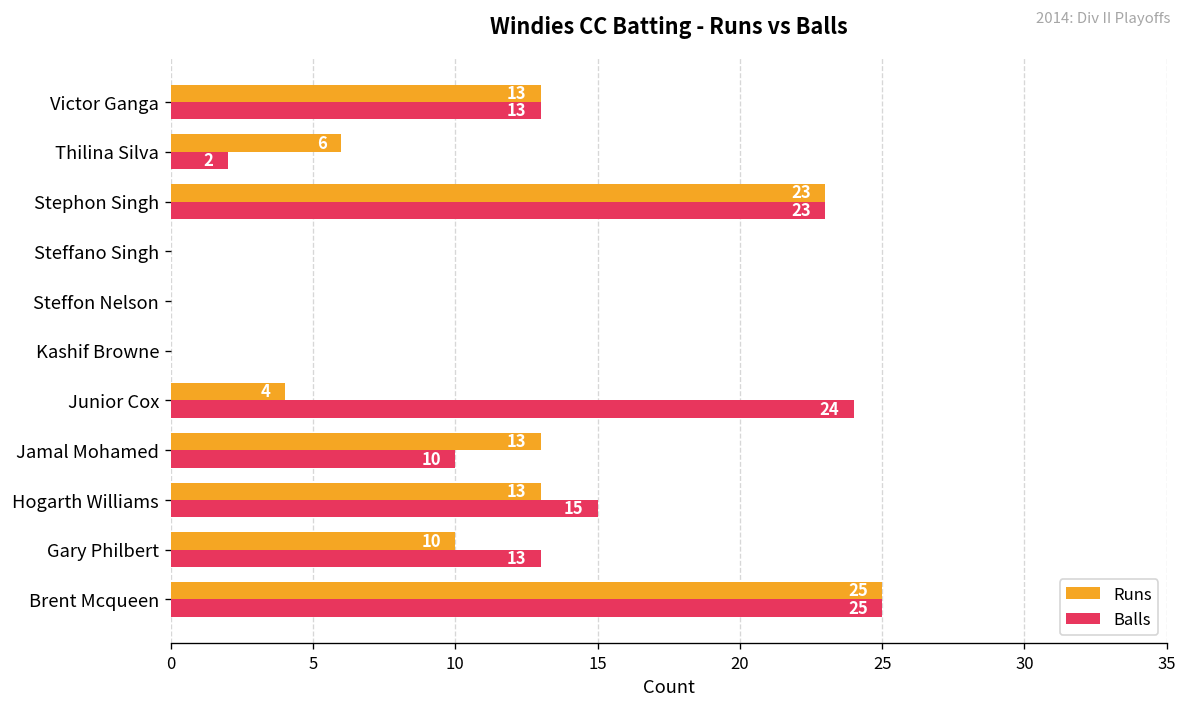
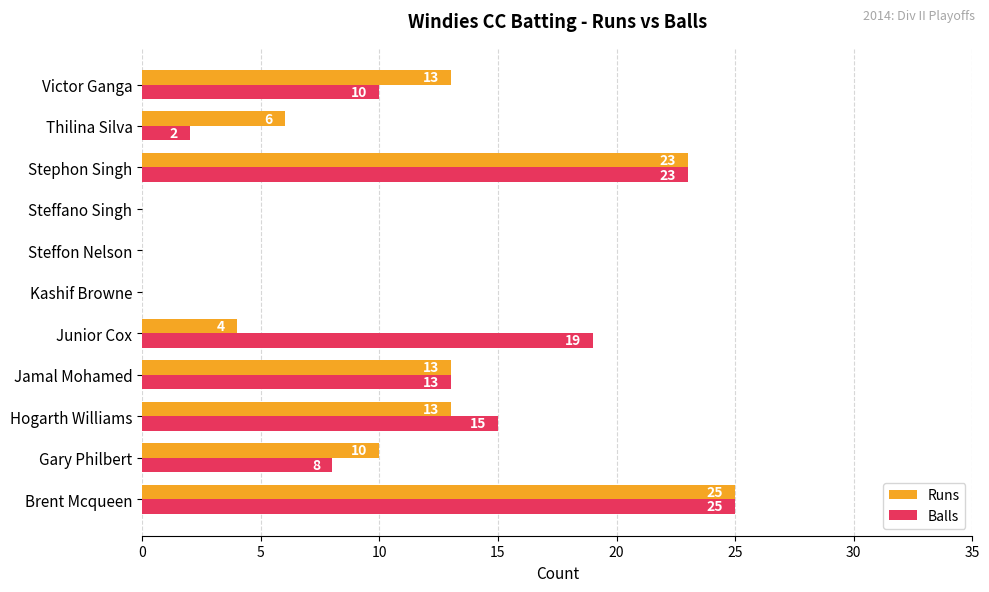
Balls, Victor Ganga: 13 -> 10
Balls, Junior Cox: 24 -> 19
Balls, Jamal Mohamed: 10 -> 13
Balls, Gary Philbert: 13 -> 8
